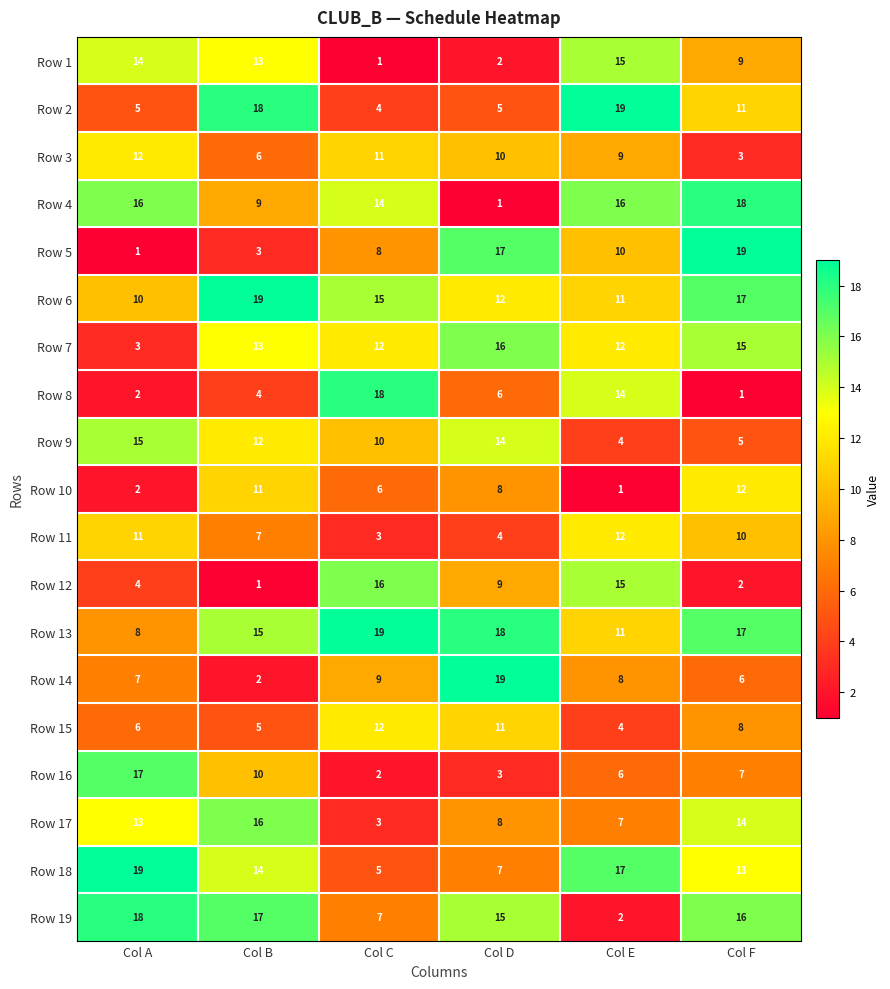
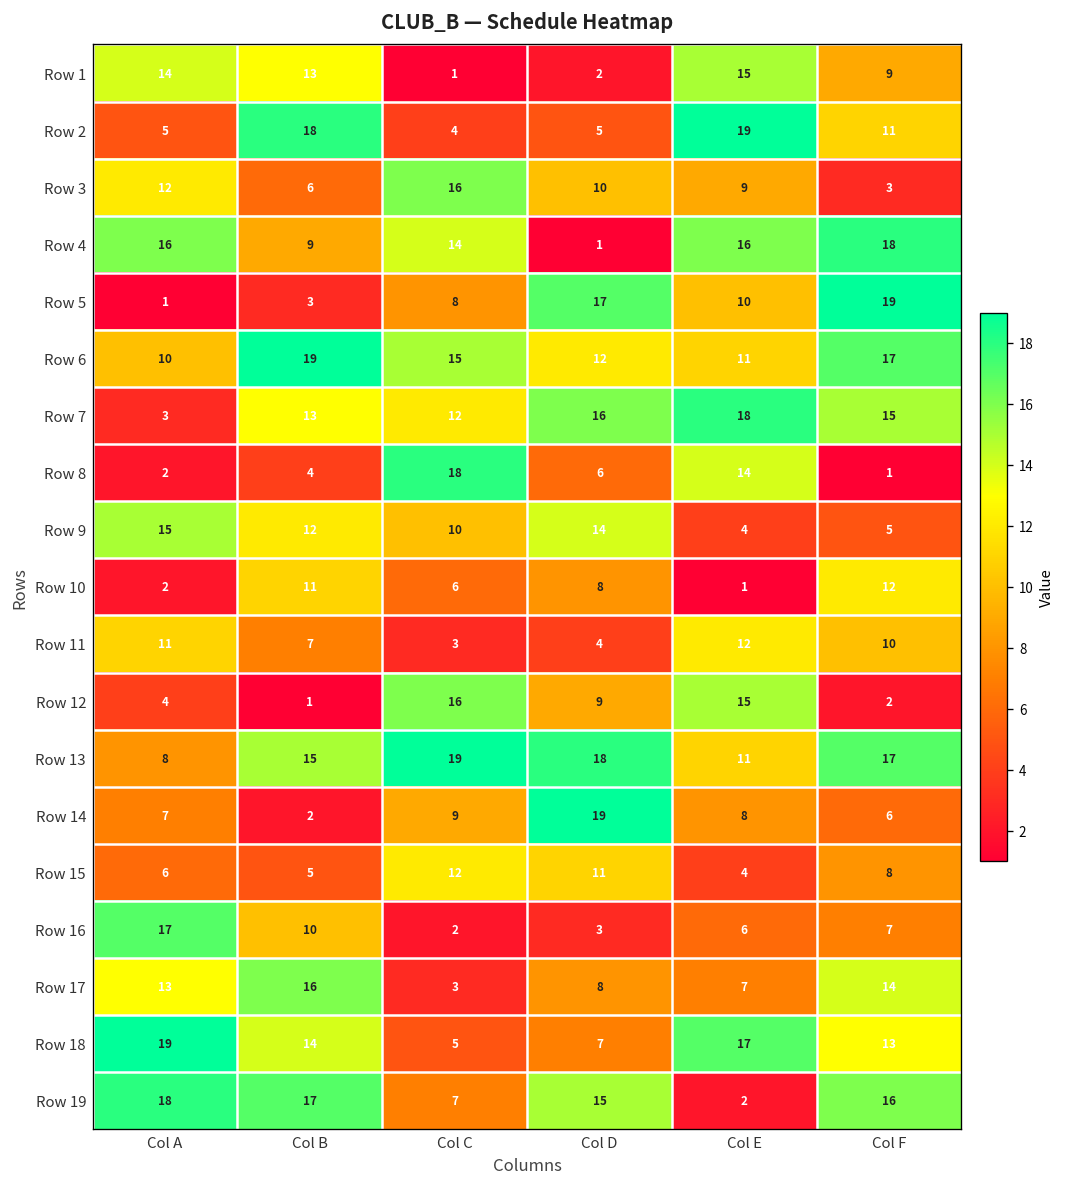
Row 3, Col C: 11 -> 16
Row 7, Col E: 12 -> 18
